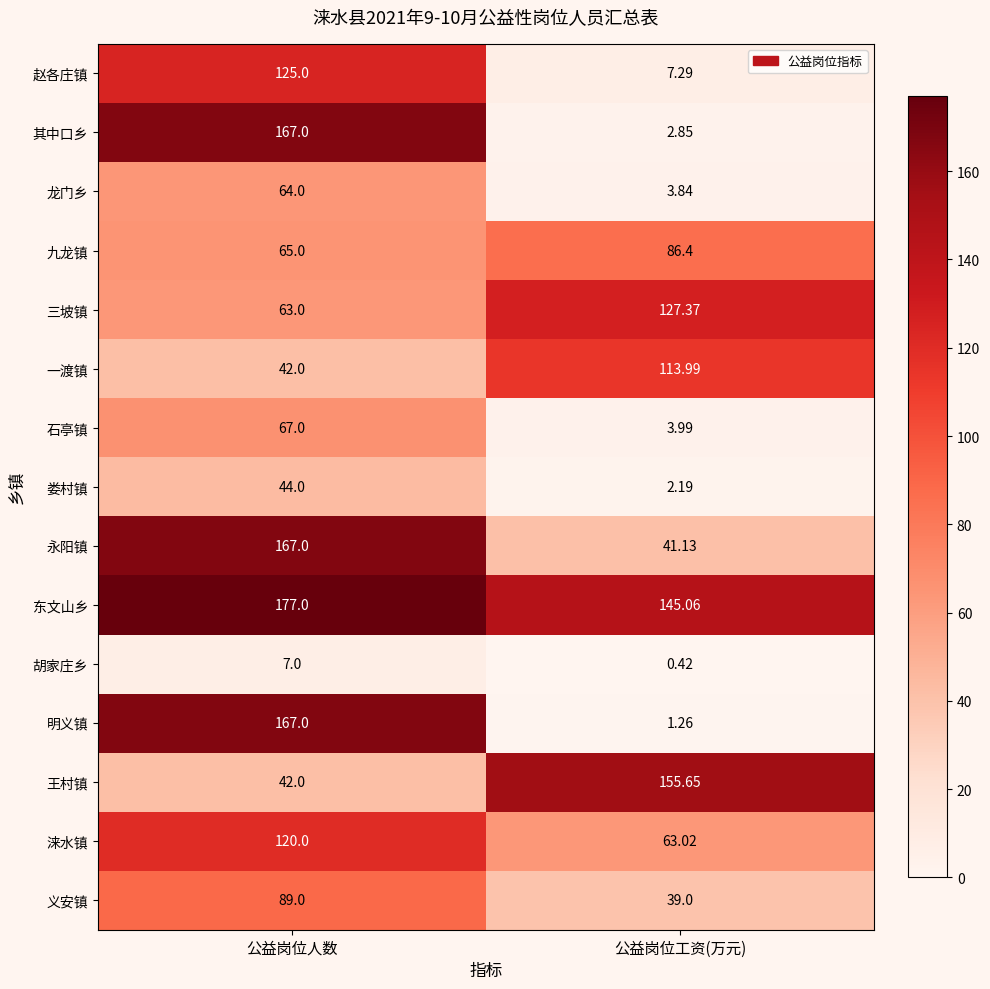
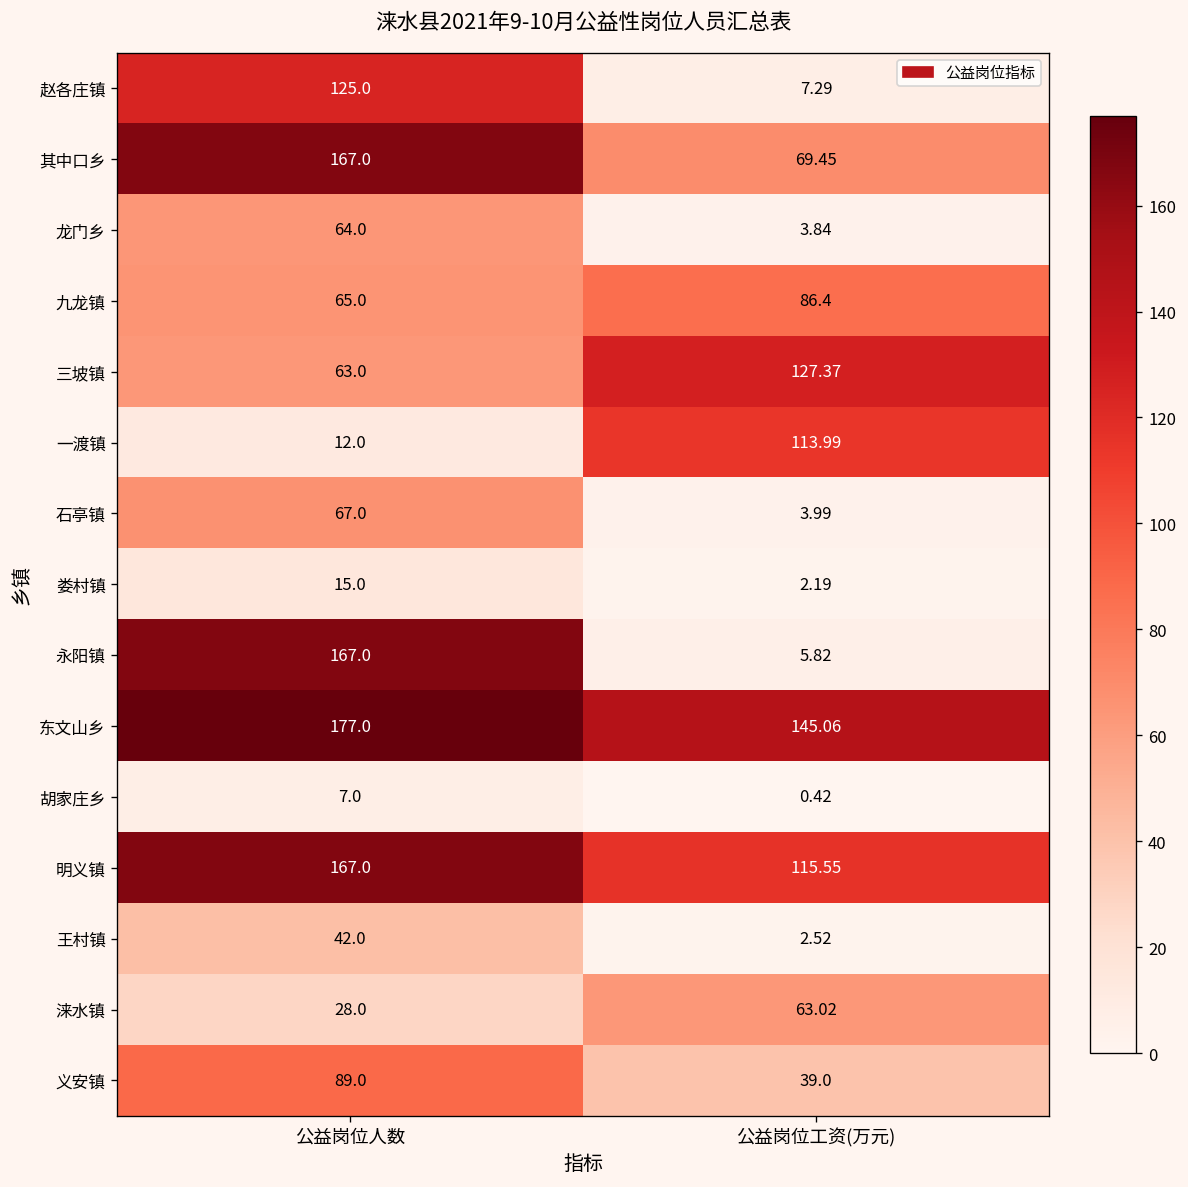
其中口乡, 公益岗位工资(万元): 2.85 -> 69.45
一渡镇, 公益岗位人数: 42.0 -> 12.0
娄村镇, 公益岗位人数: 44.0 -> 15.0
永阳镇, 公益岗位工资(万元): 41.13 -> 5.82
明义镇, 公益岗位工资(万元): 1.26 -> 115.55
王村镇, 公益岗位工资(万元): 155.65 -> 2.52
涞水镇, 公益岗位人数: 120.0 -> 28.0
